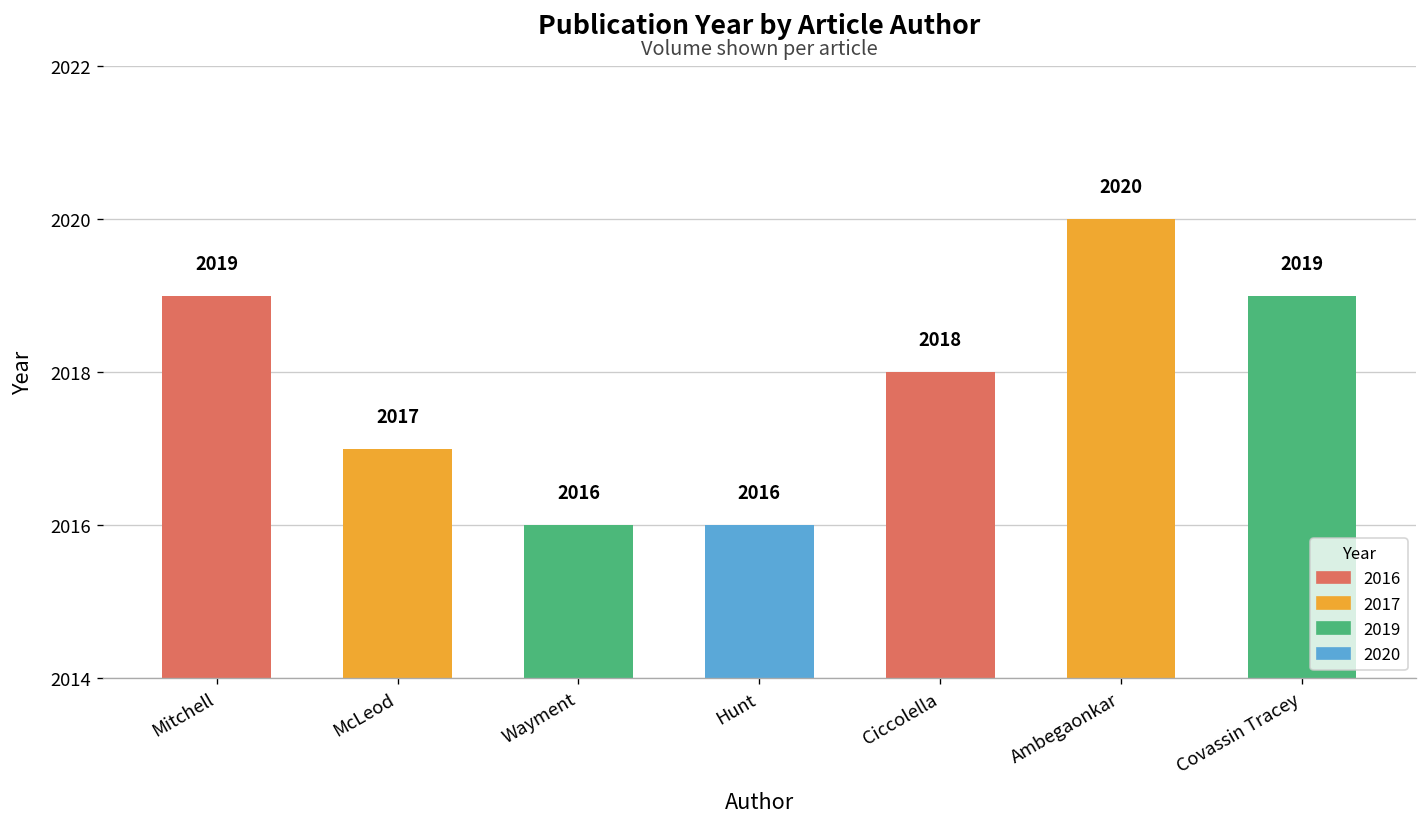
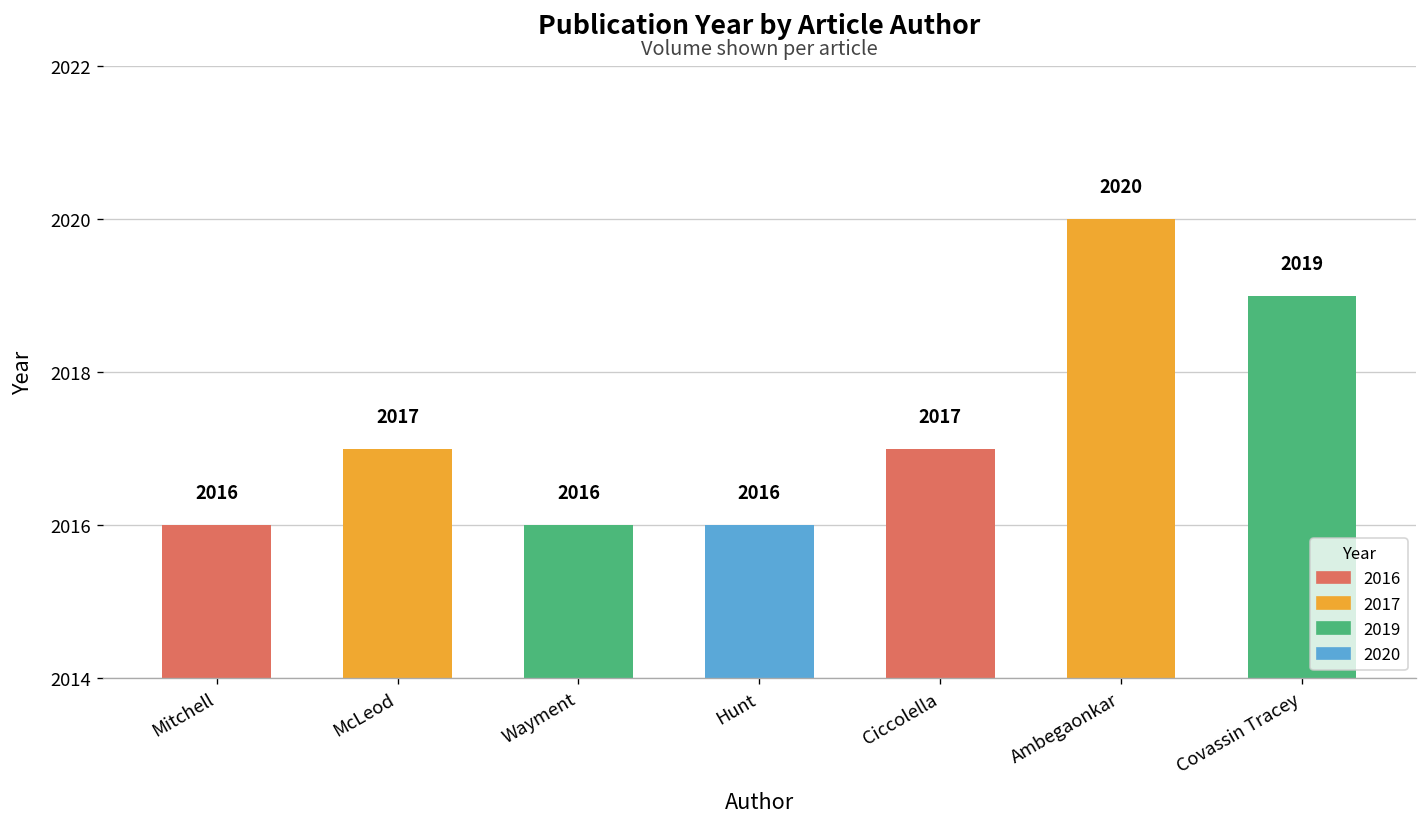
Mitchell: 2019 -> 2016
Ciccolella: 2018 -> 2017
